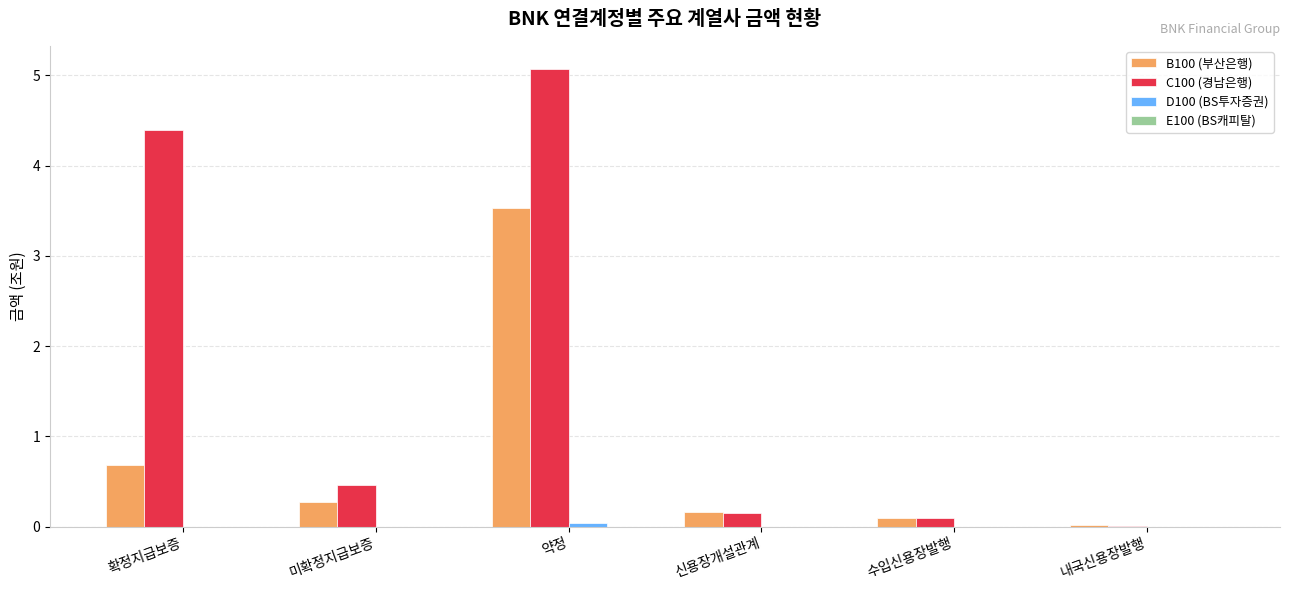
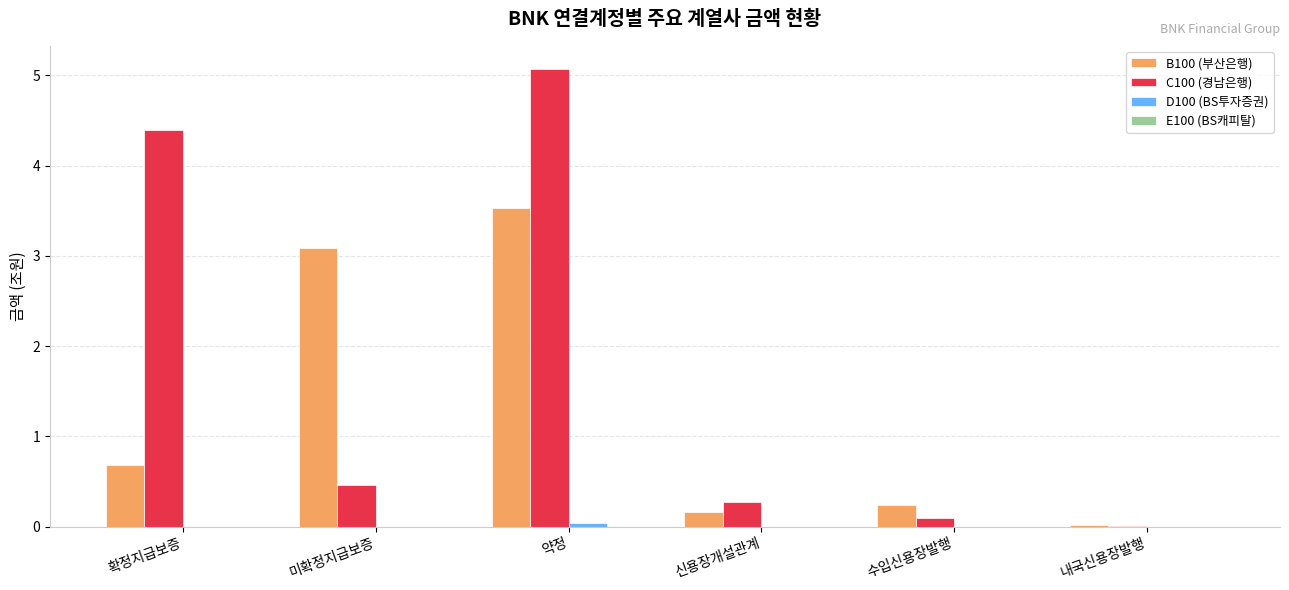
B100 (부산은행), 미확정지급보증: 0.3 -> 3.1
C100 (경남은행), 신용장개설관계: 0.1 -> 0.3
B100 (부산은행), 수입신용장발행: 0.1 -> 0.2
